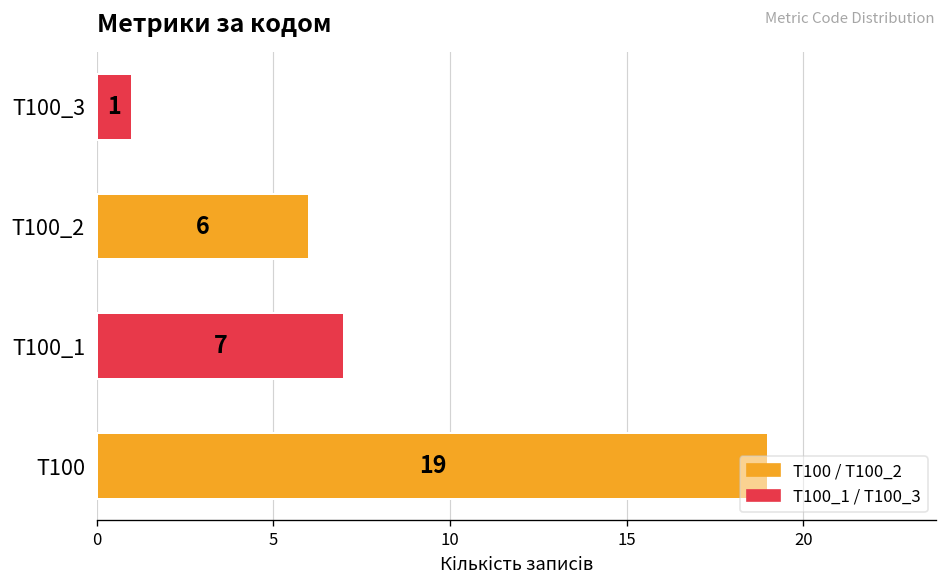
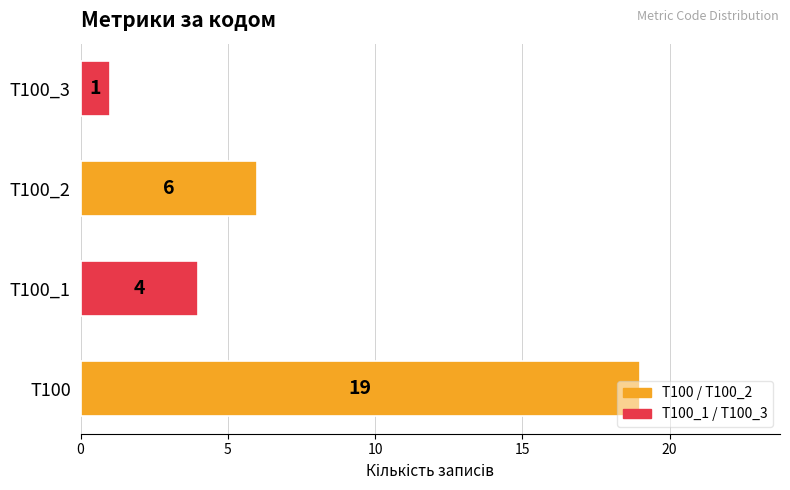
T100_1: 7 -> 4
